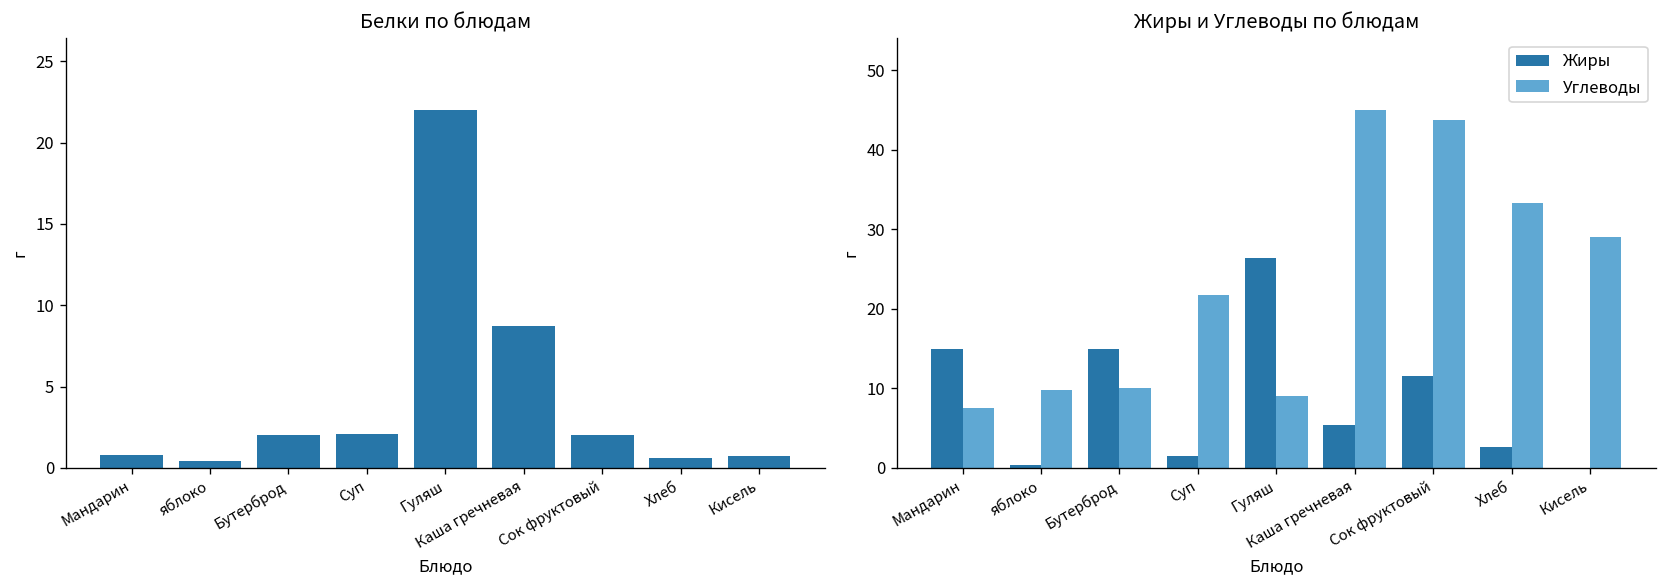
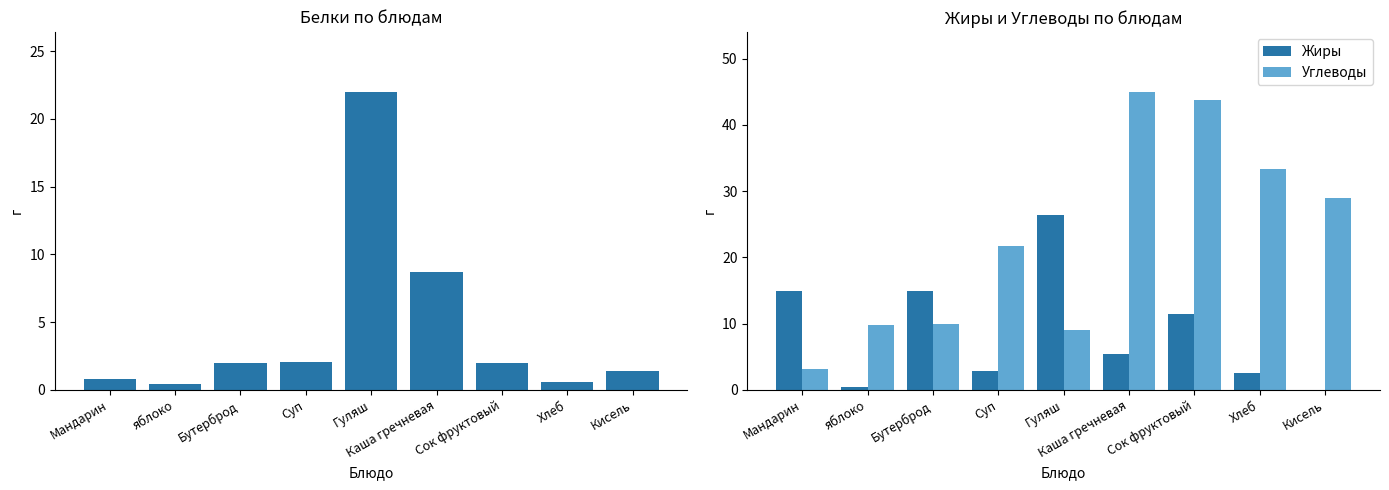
Белки по блюдам, Кисель: 0.7 -> 1.4
Жиры и Углеводы по блюдам, Углеводы, Мандарин: 8 -> 3
Жиры и Углеводы по блюдам, Жиры, Суп: 2 -> 3
